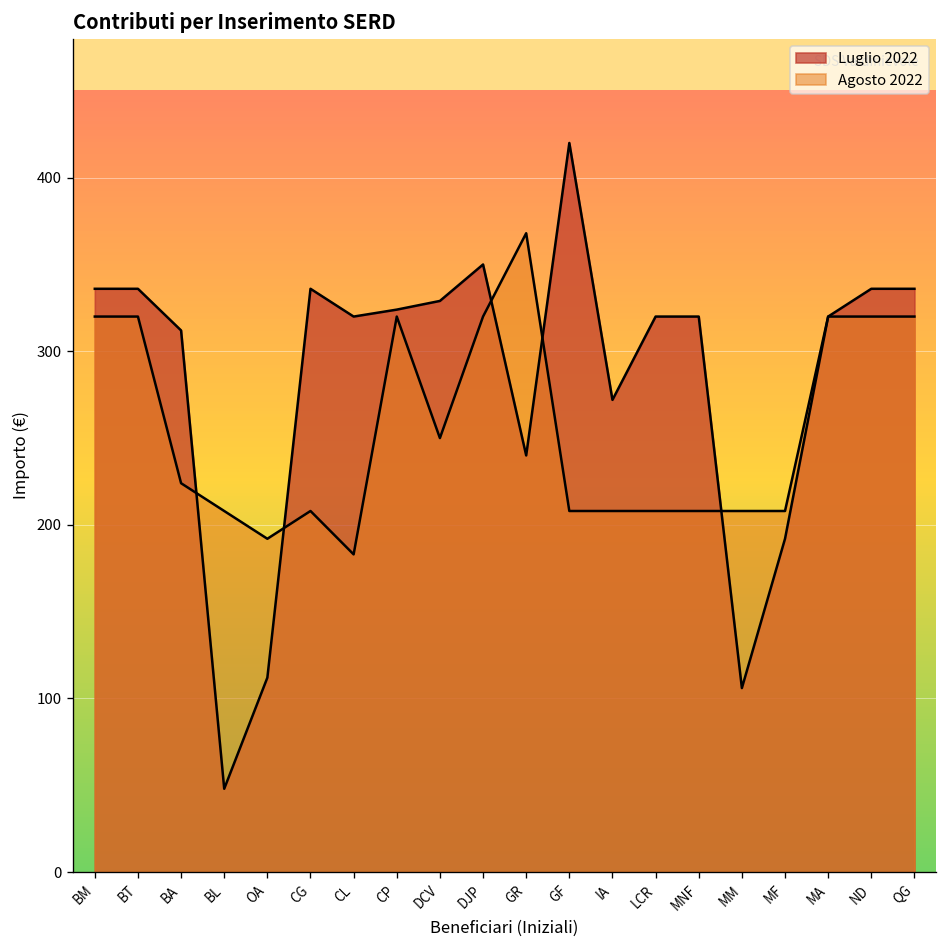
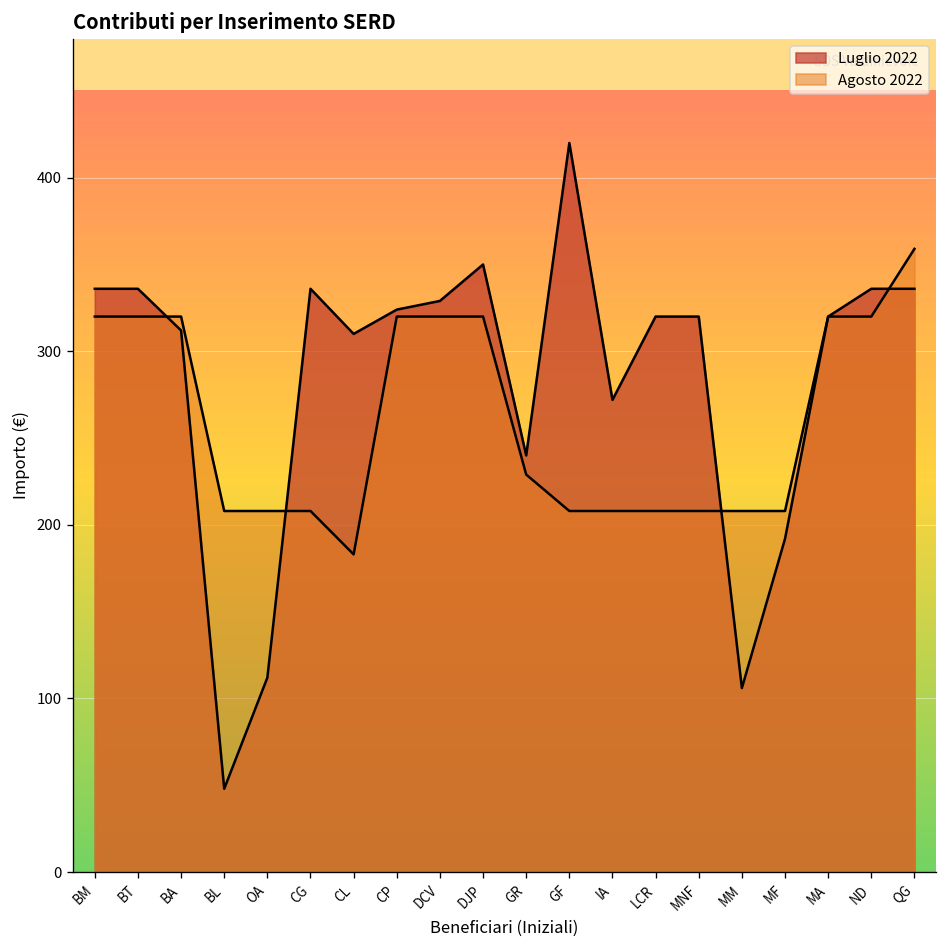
Agosto 2022, BA: 224 -> 320
Agosto 2022, OA: 192 -> 208
Luglio 2022, CL: 320 -> 310
Agosto 2022, DCV: 250 -> 320
Agosto 2022, GR: 368 -> 229
Agosto 2022, QG: 320 -> 359
